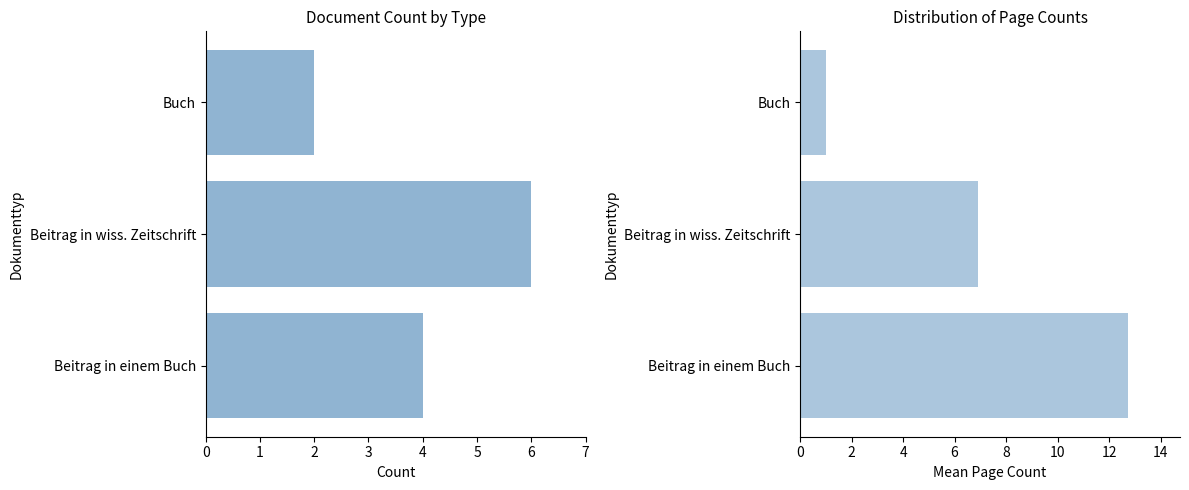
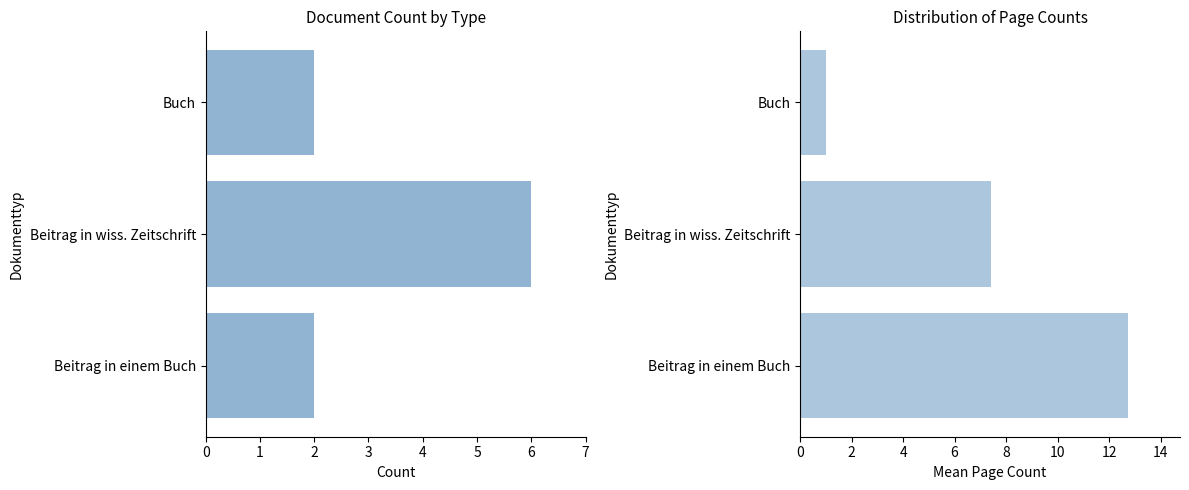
Document Count by Type, Beitrag in einem Buch: 4 -> 2
Distribution of Page Counts, Beitrag in wiss. Zeitschrift: 6.9 -> 7.4
